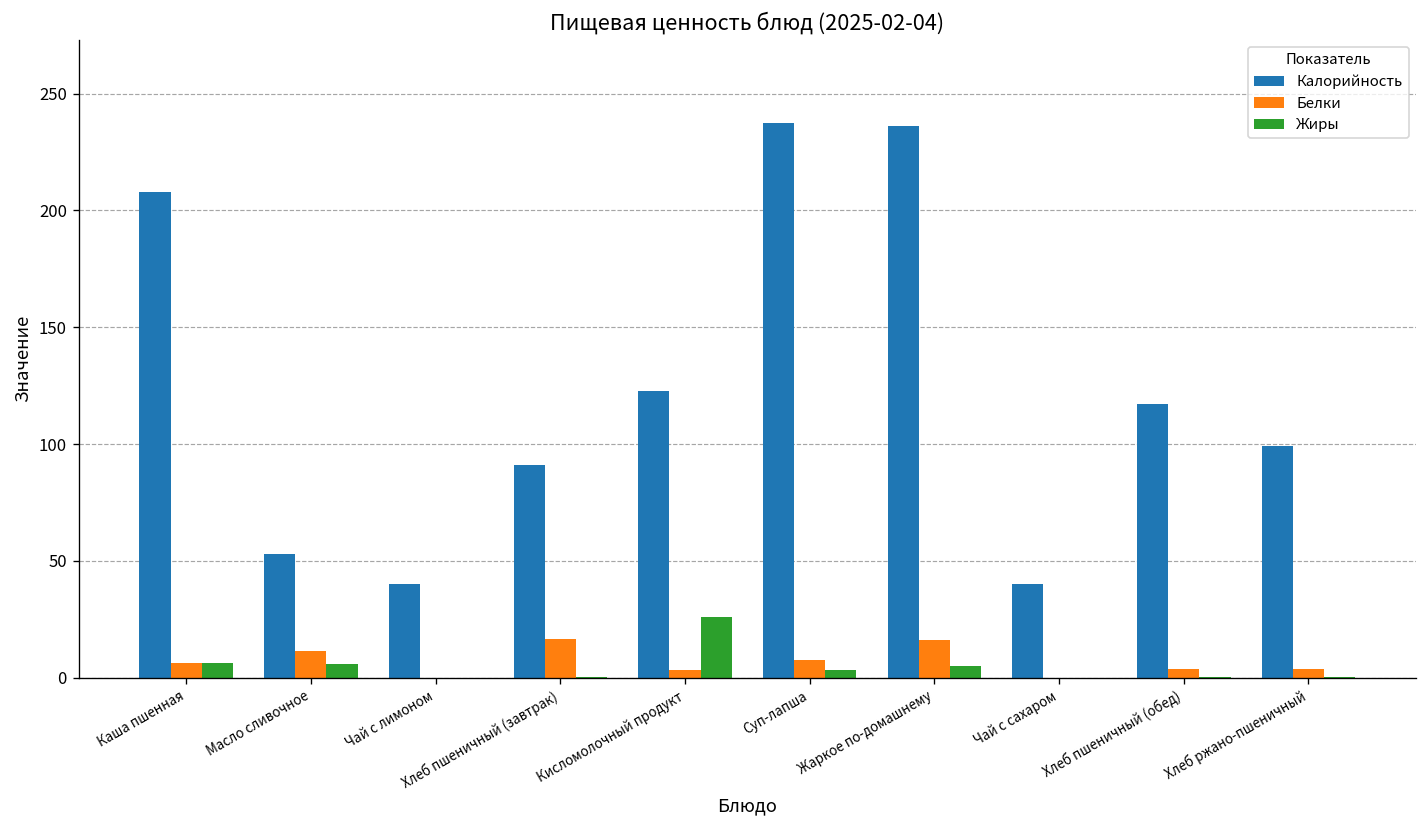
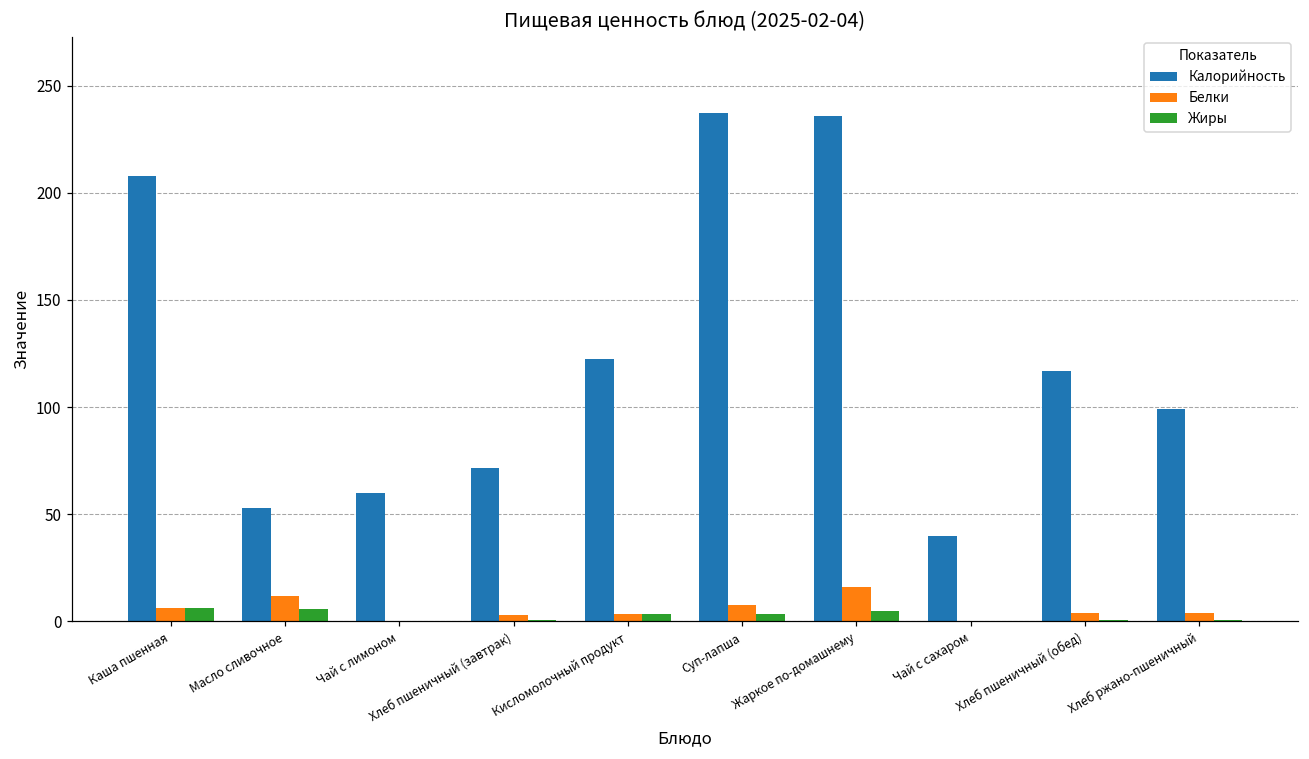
Калорийность, Чай с лимоном: 40 -> 60
Калорийность, Хлеб пшеничный (завтрак): 91 -> 71
Белки, Хлеб пшеничный (завтрак): 17 -> 3
Жиры, Кисломолочный продукт: 26 -> 3
